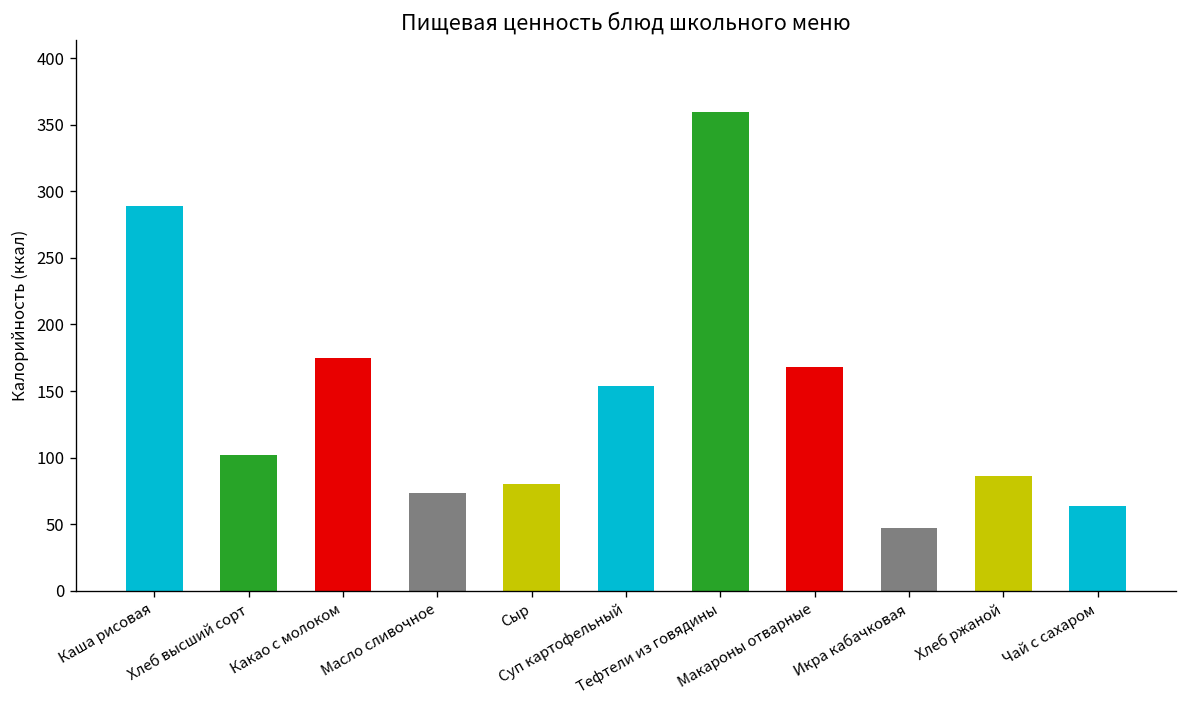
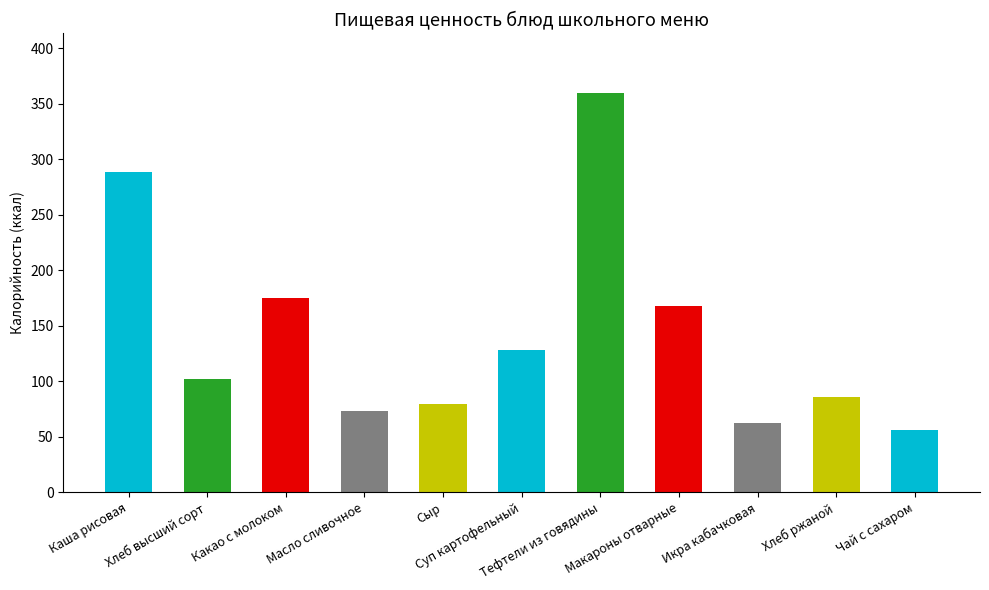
Суп картофельный: 154 -> 128
Икра кабачковая: 47 -> 63
Чай с сахаром: 64 -> 56
